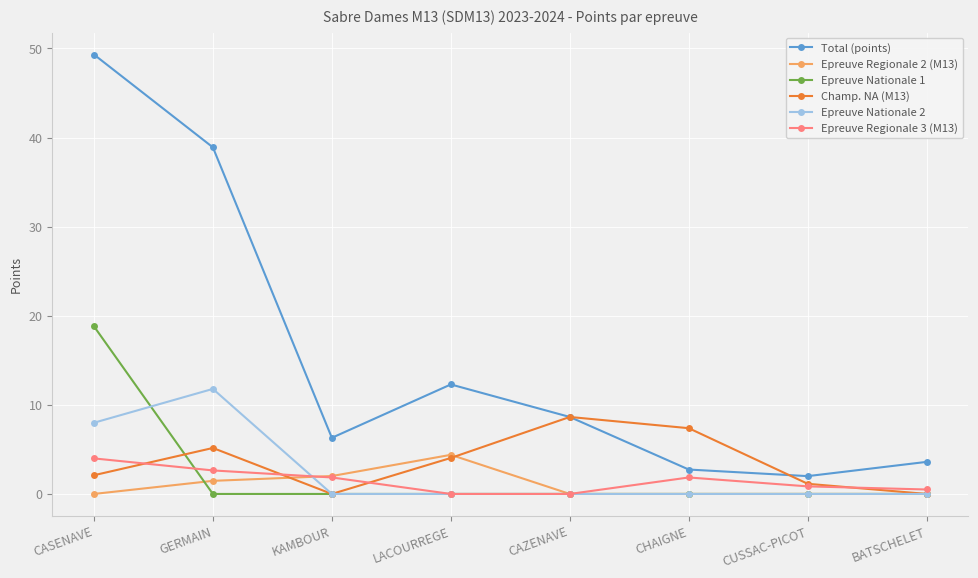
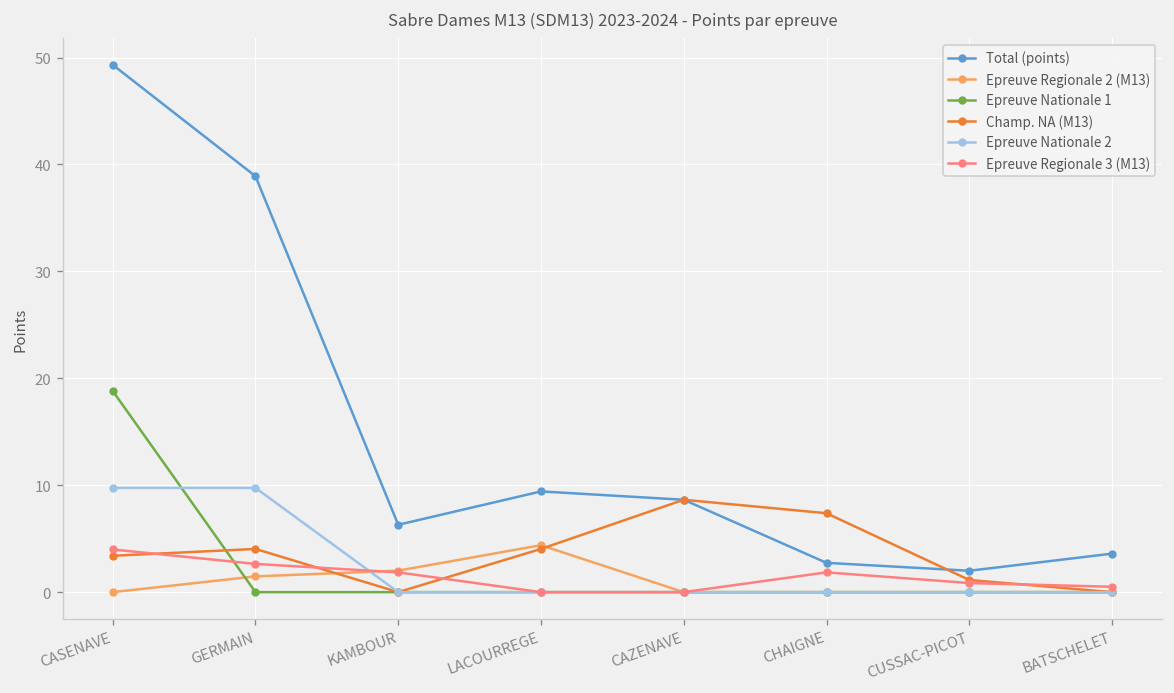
Champ. NA (M13), CASENAVE: 2 -> 3
Epreuve Nationale 2, CASENAVE: 8 -> 10
Champ. NA (M13), GERMAIN: 5 -> 4
Epreuve Nationale 2, GERMAIN: 12 -> 10
Total (points), LACOURREGE: 12 -> 9
